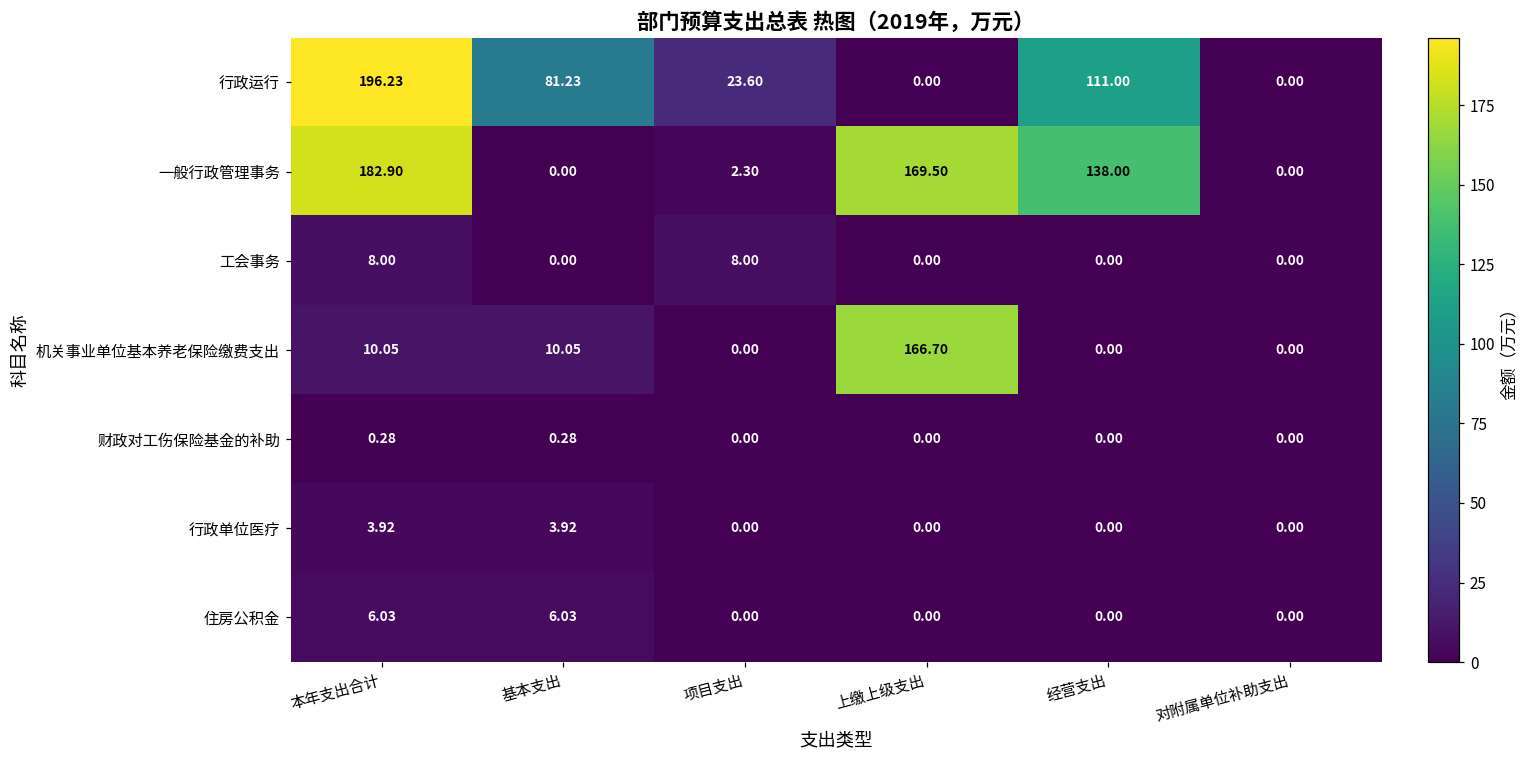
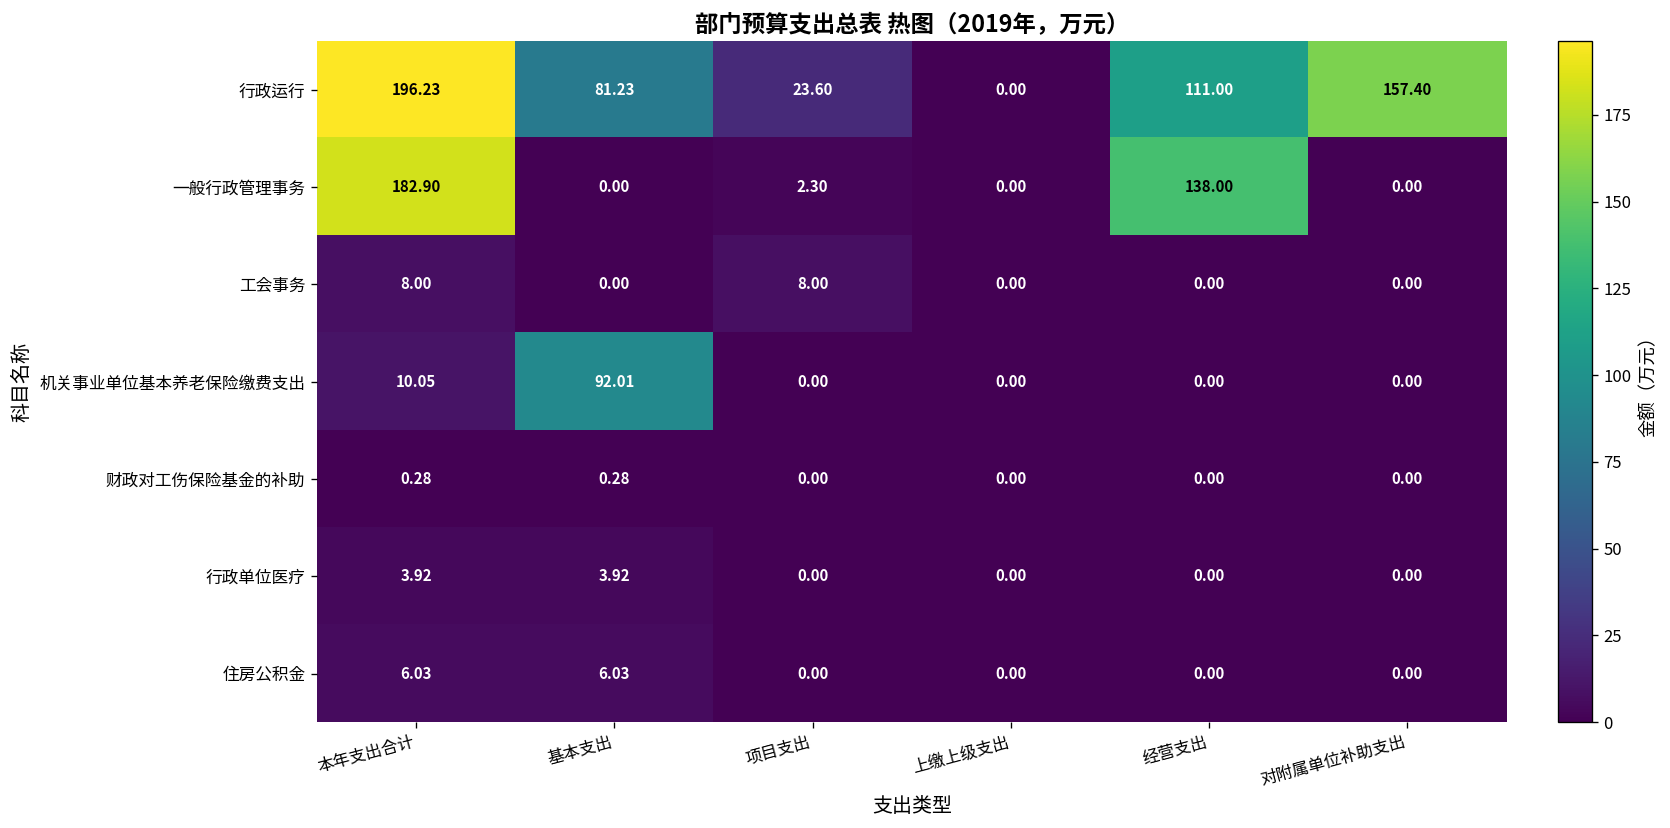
行政运行, 对附属单位补助支出: 0.00 -> 157.40
一般行政管理事务, 上缴上级支出: 169.50 -> 0.00
机关事业单位基本养老保险缴费支出, 基本支出: 10.05 -> 92.01
机关事业单位基本养老保险缴费支出, 上缴上级支出: 166.70 -> 0.00
